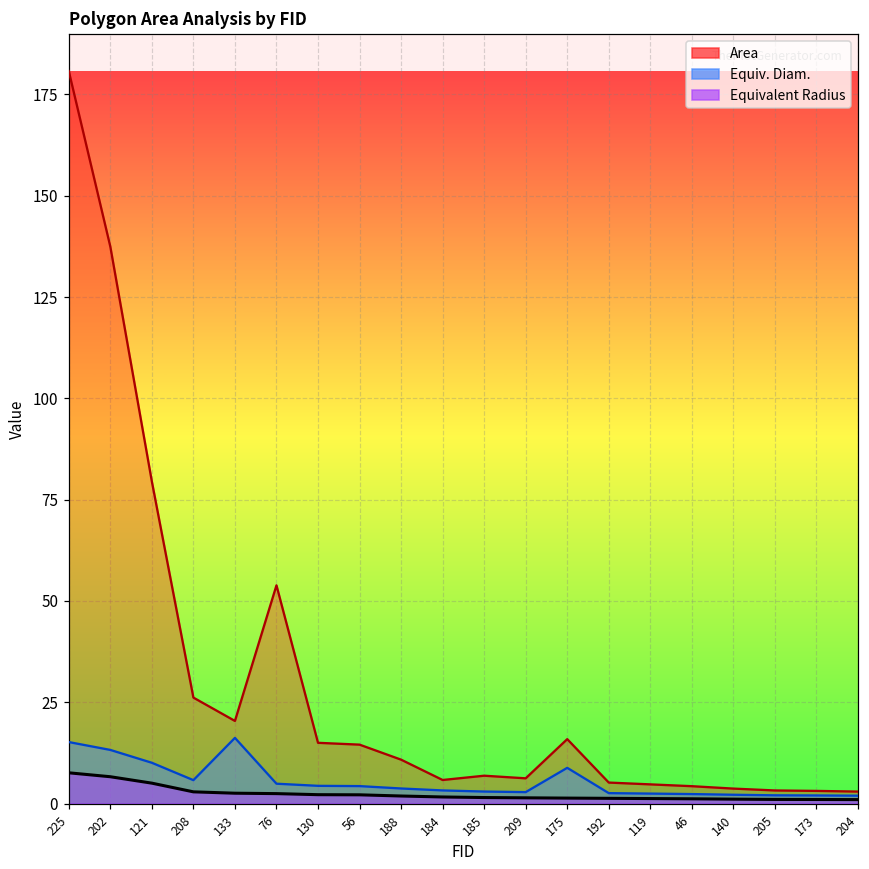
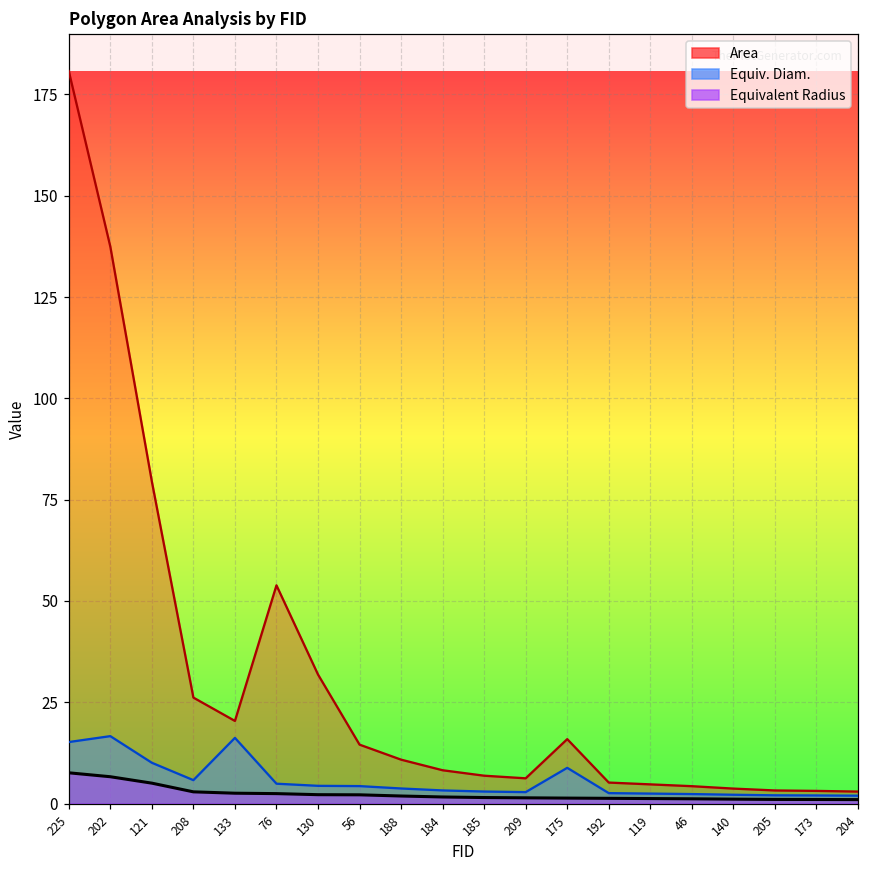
Equiv. Diam., 202: 13 -> 17
Area, 130: 15 -> 32
Area, 184: 6 -> 8
